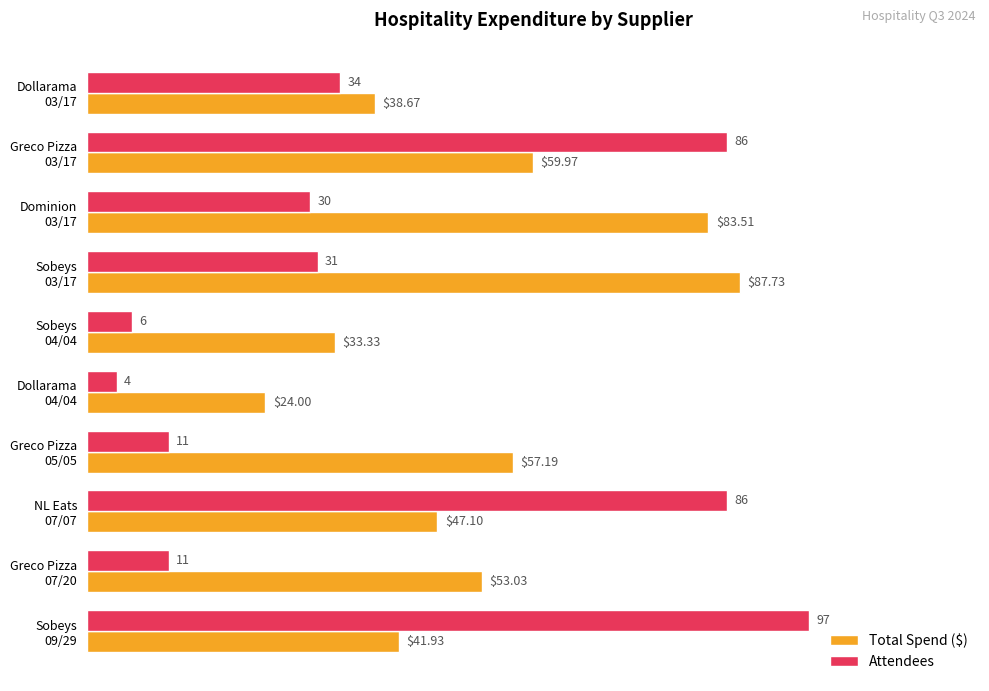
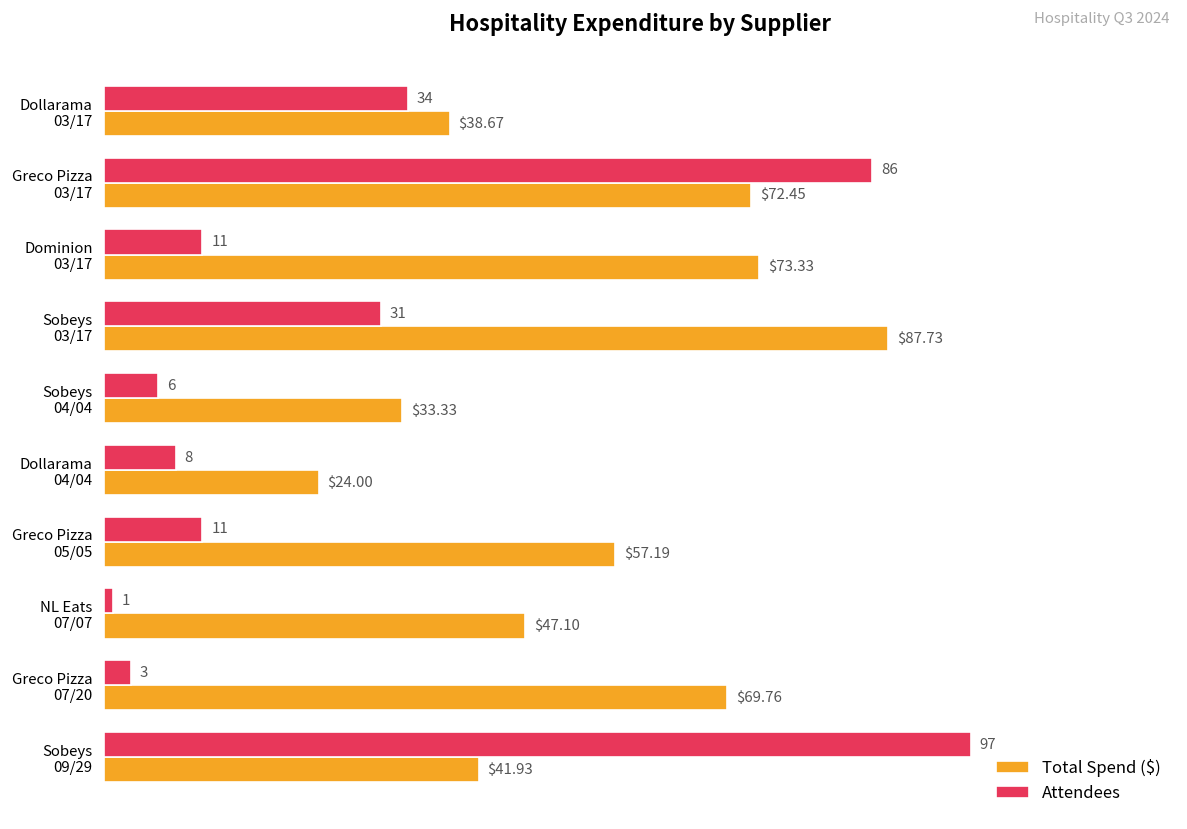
Total Spend ($), Greco Pizza 03/17: $59.97 -> $72.45
Attendees, Dominion 03/17: 30 -> 11
Total Spend ($), Dominion 03/17: $83.51 -> $73.33
Attendees, Dollarama 04/04: 4 -> 8
Attendees, NL Eats 07/07: 86 -> 1
Attendees, Greco Pizza 07/20: 11 -> 3
Total Spend ($), Greco Pizza 07/20: $53.03 -> $69.76
